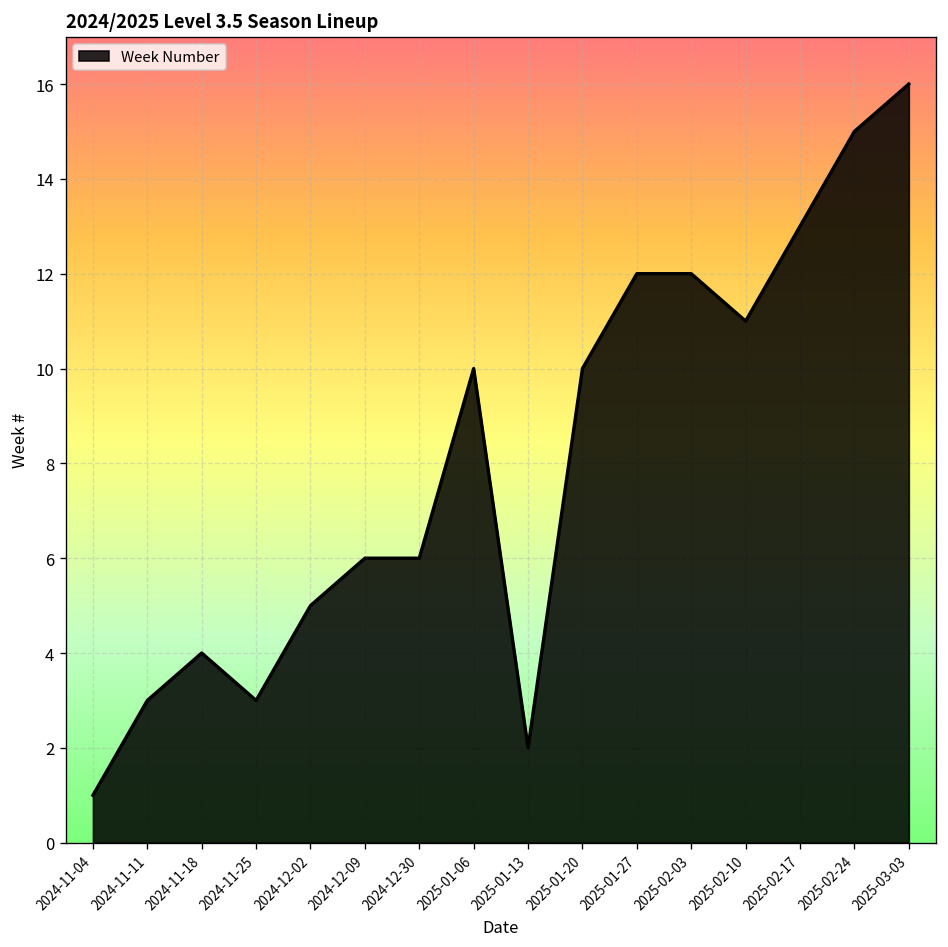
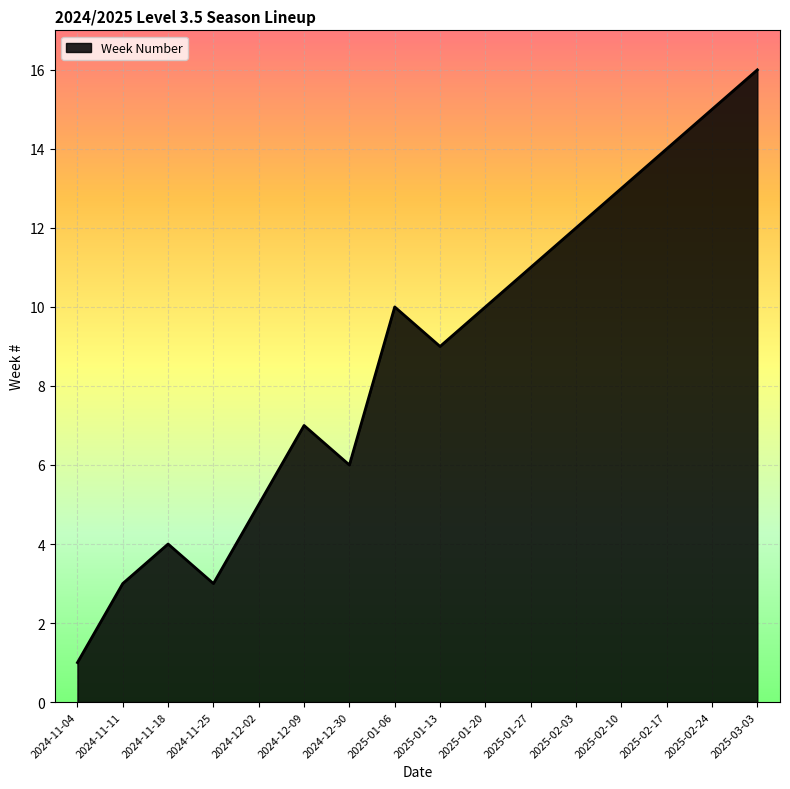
2024-12-09: 6 -> 7
2025-01-13: 2 -> 9
2025-01-27: 12 -> 11
2025-02-10: 11 -> 13
2025-02-17: 13 -> 14
